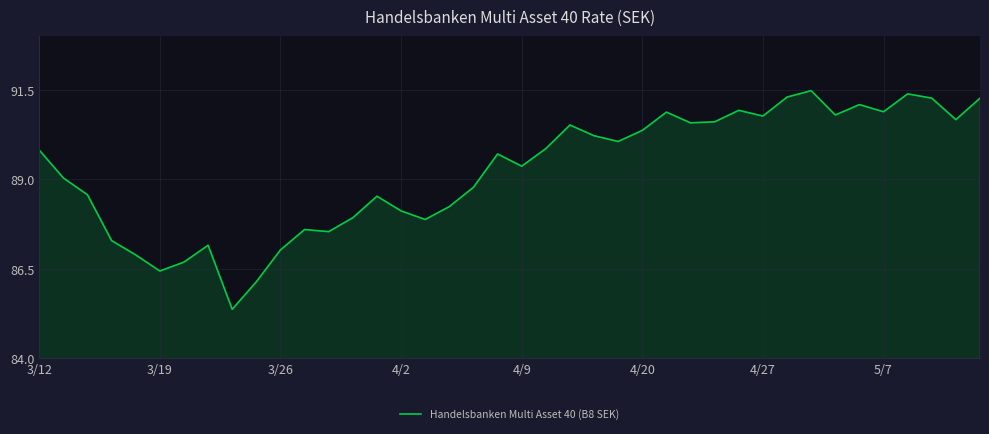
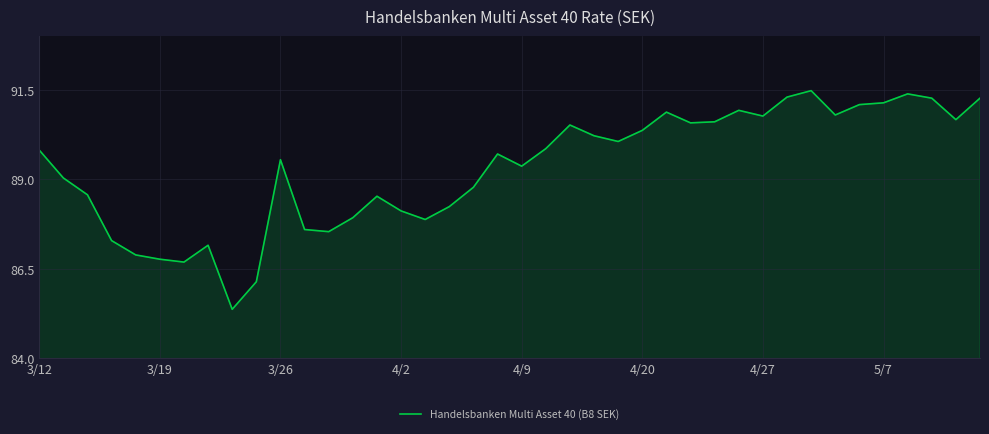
3/19: 86.4 -> 86.8
3/26: 87.0 -> 89.6
5/7: 90.9 -> 91.1
